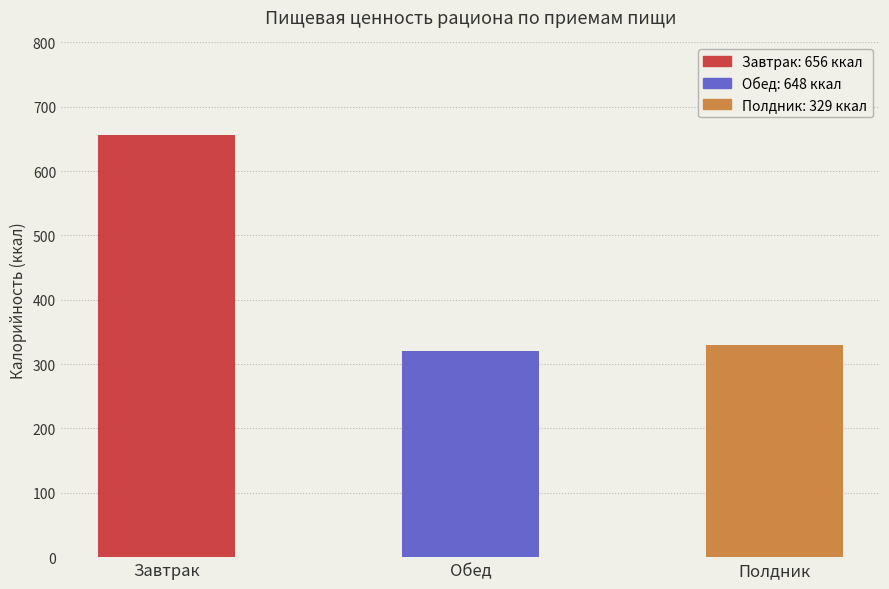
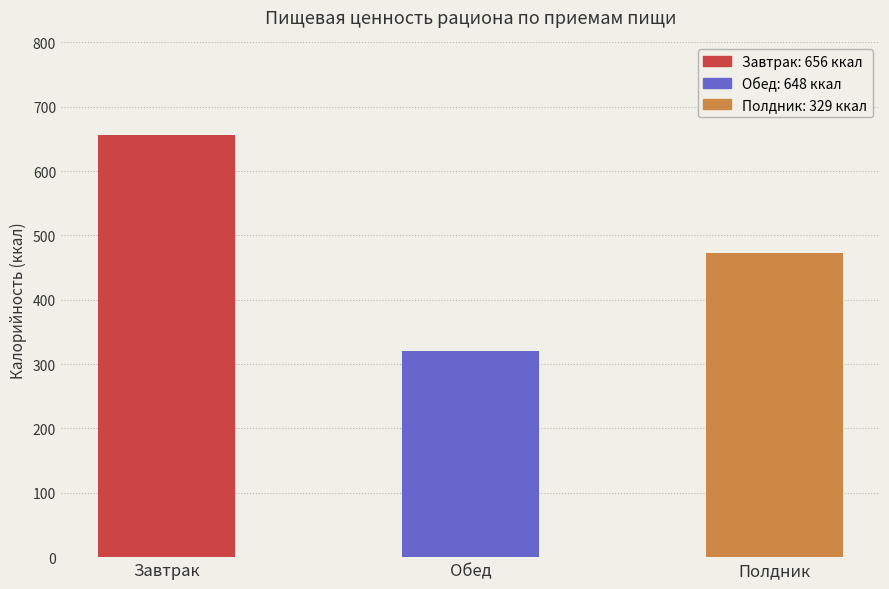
Полдник: 330 -> 470
